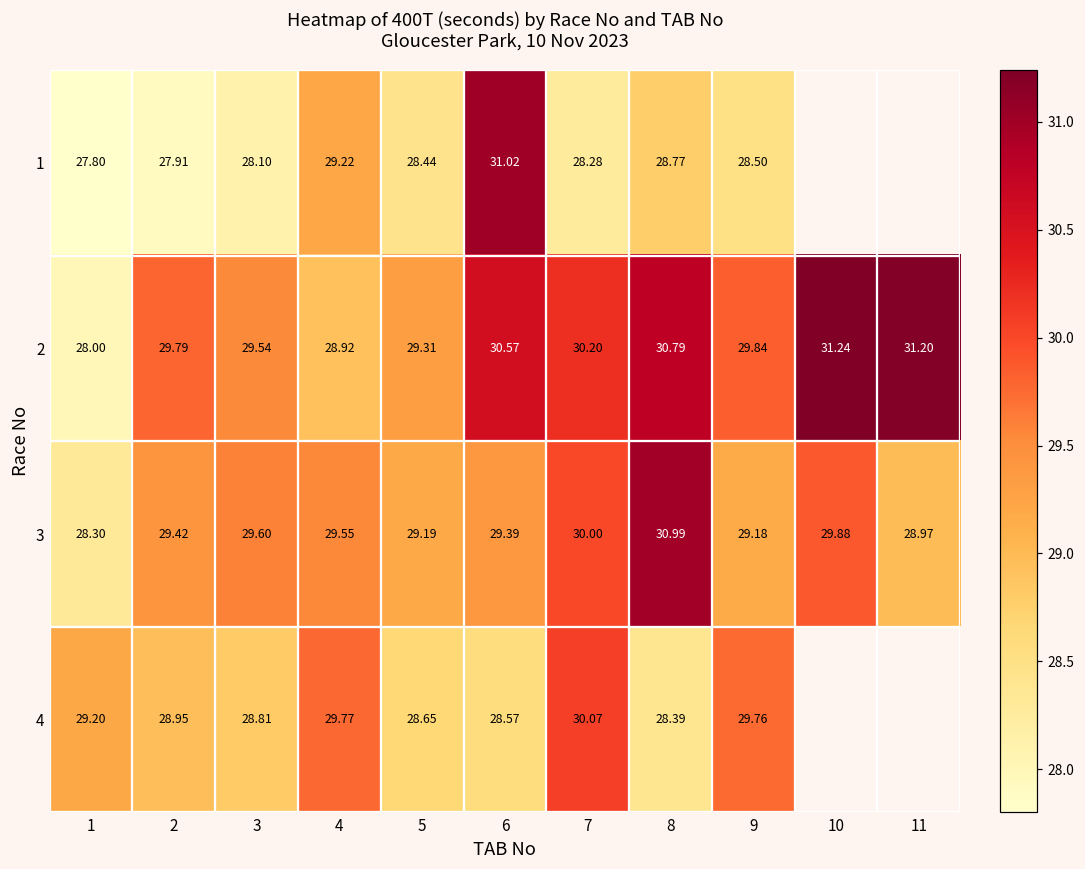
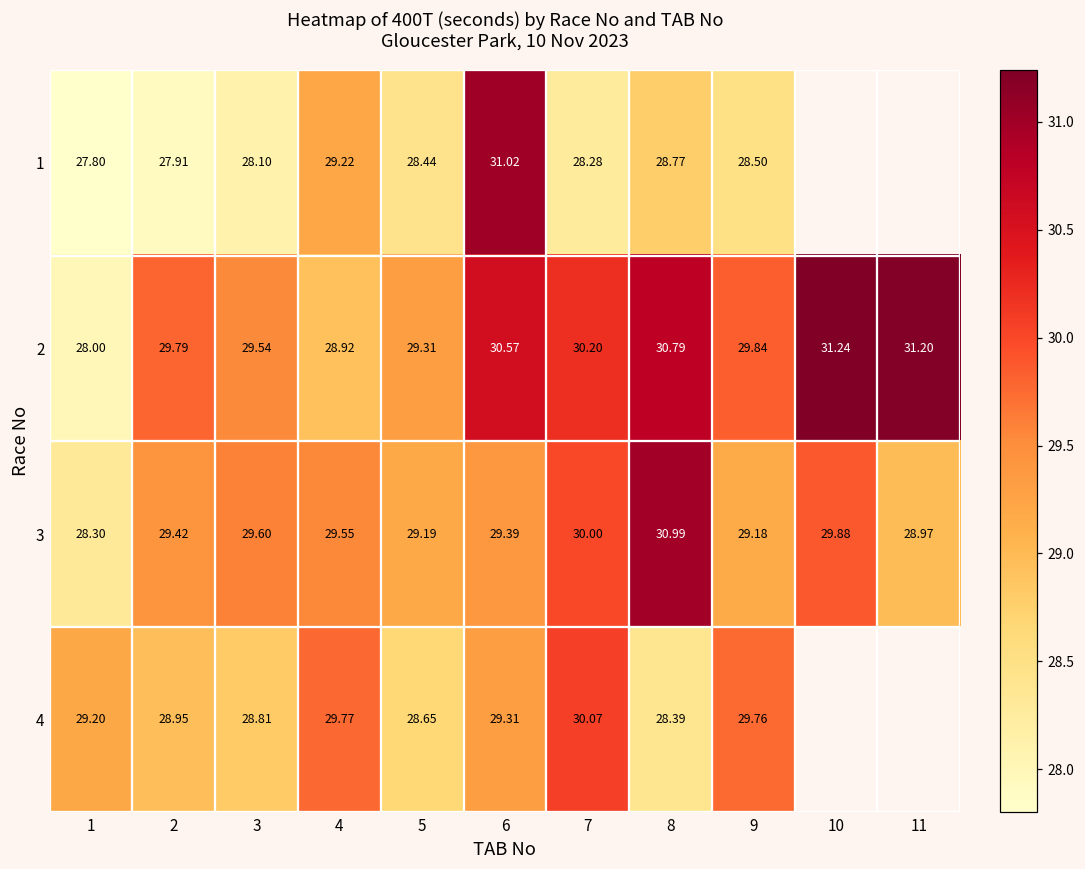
4, 6: 28.57 -> 29.31
